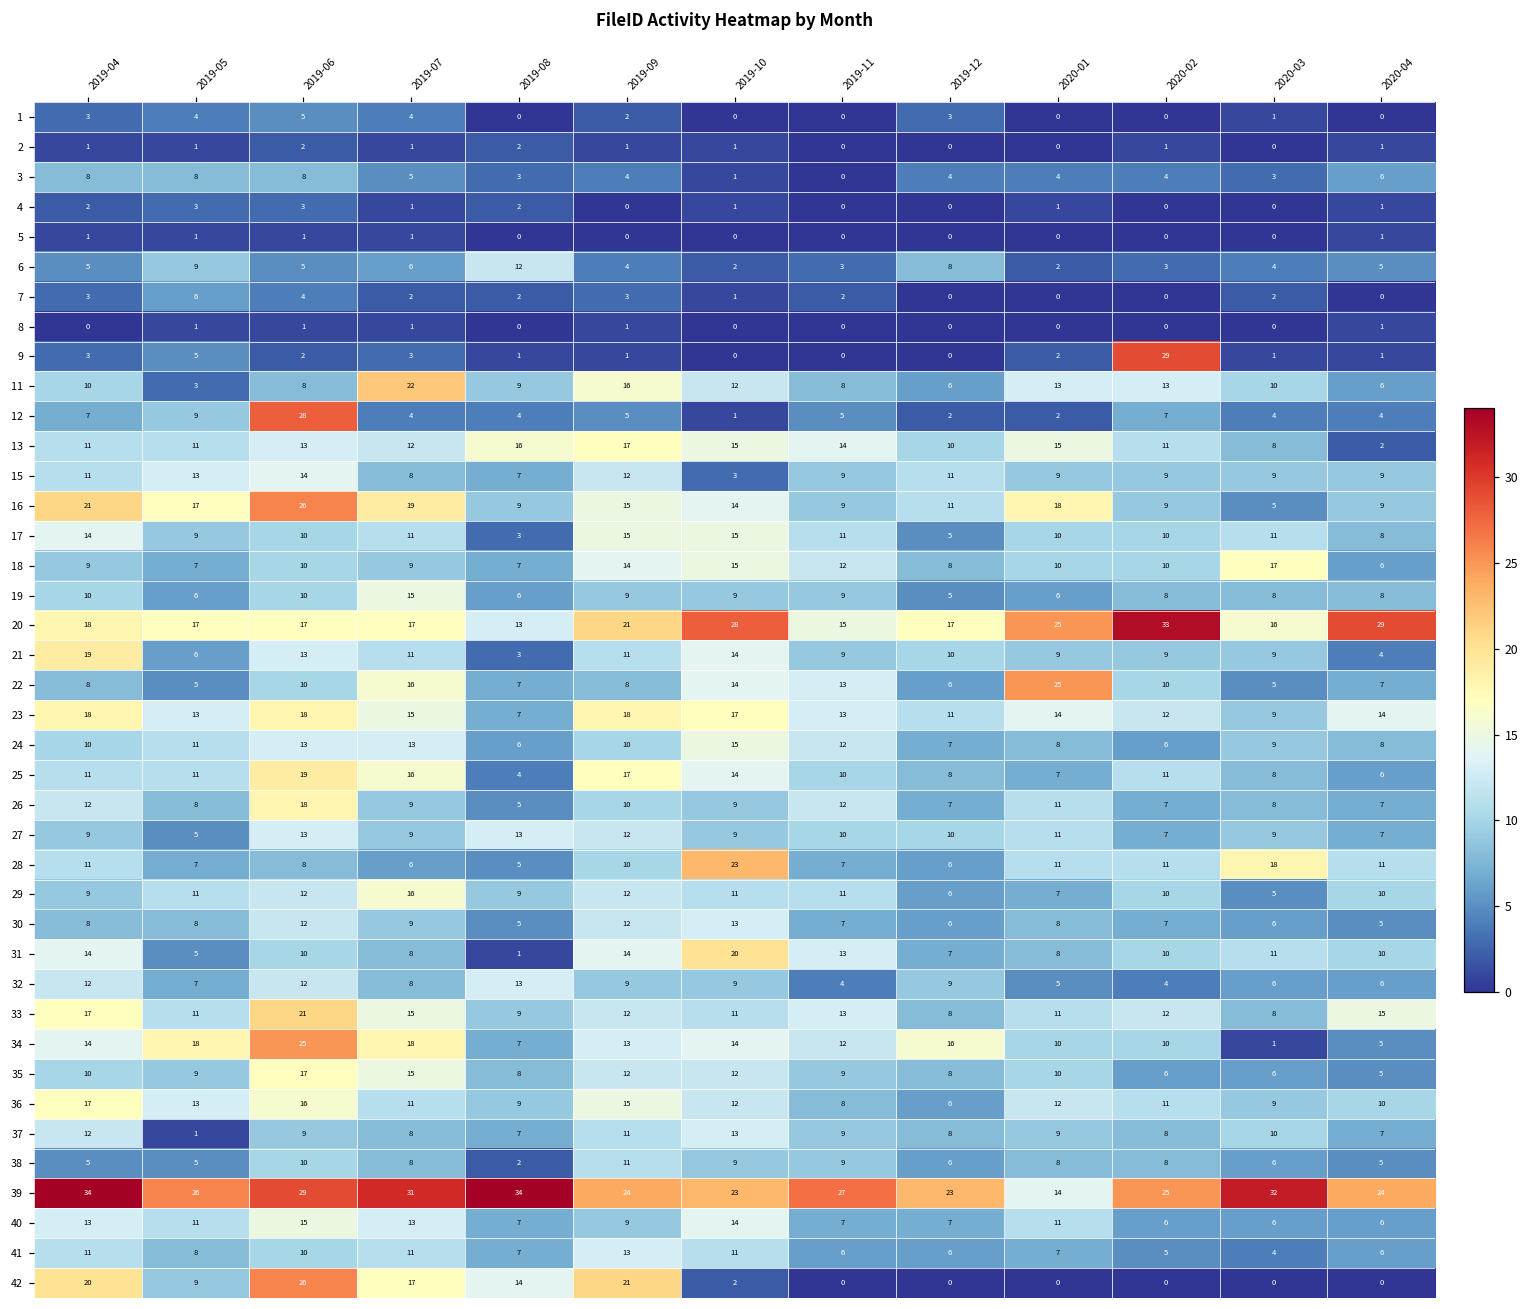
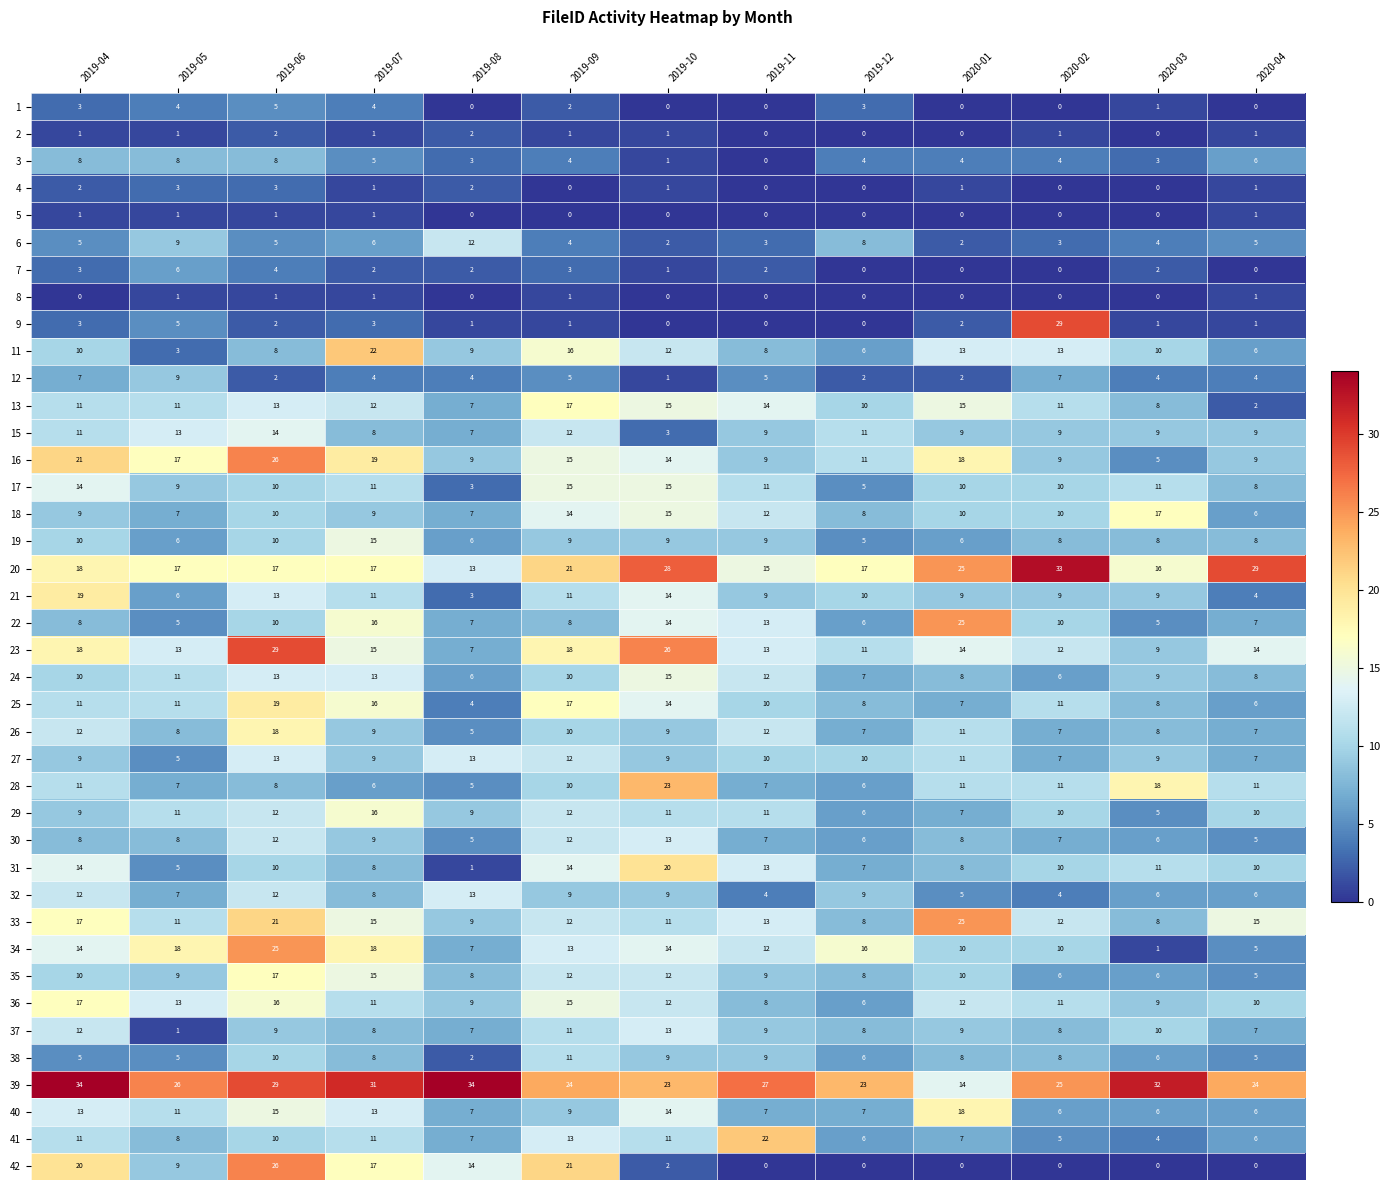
12, 2019-06: 28 -> 2
13, 2019-08: 16 -> 7
23, 2019-06: 18 -> 29
23, 2019-10: 17 -> 26
33, 2020-01: 11 -> 25
40, 2020-01: 11 -> 18
41, 2019-11: 6 -> 22
